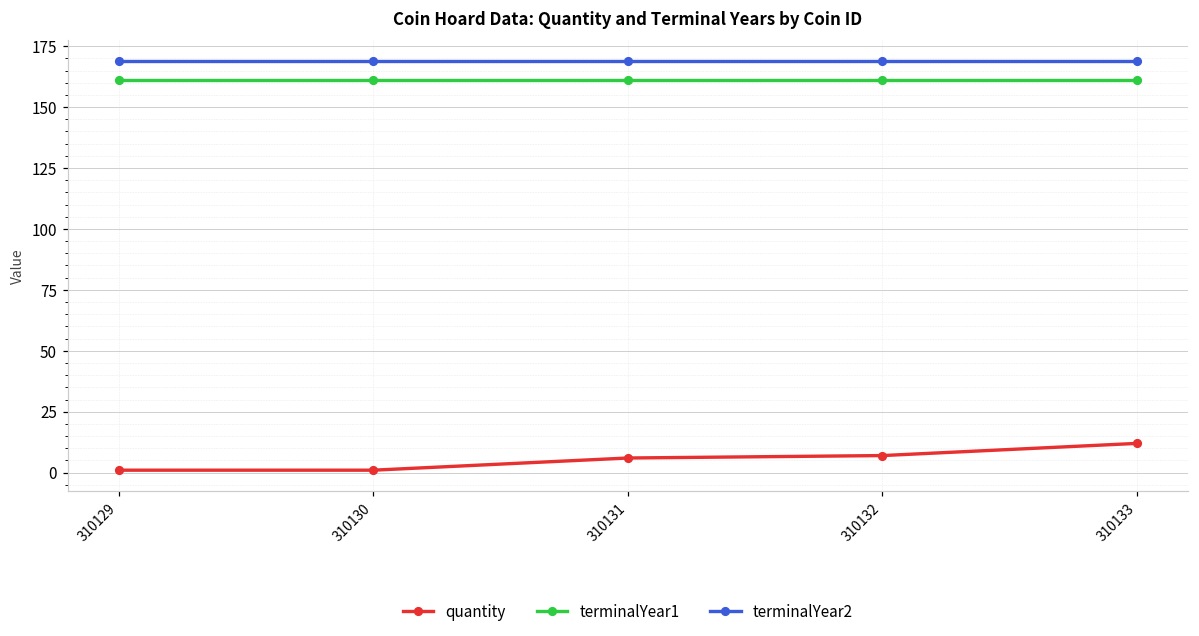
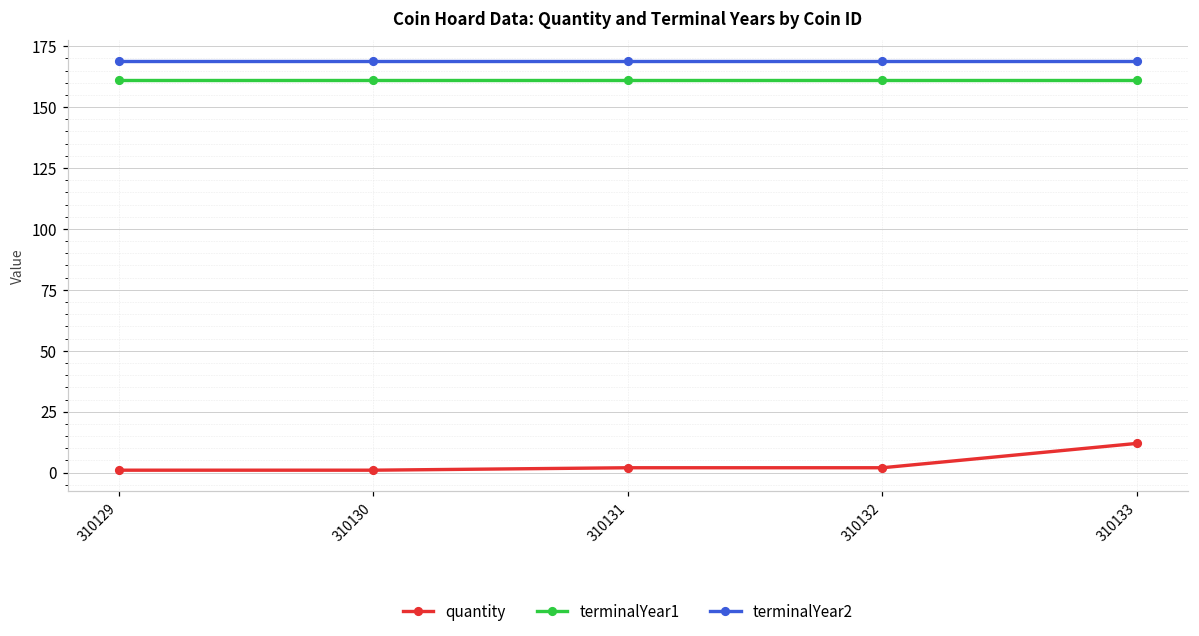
quantity, 310131: 6 -> 2
quantity, 310132: 7 -> 2
